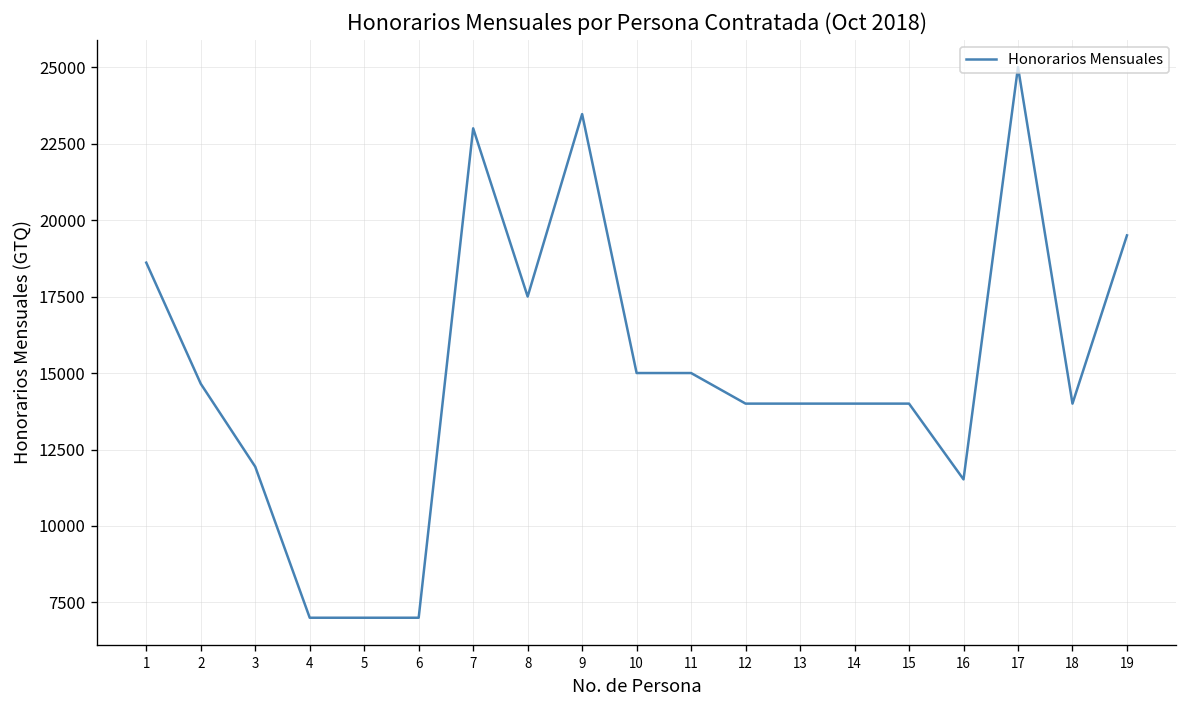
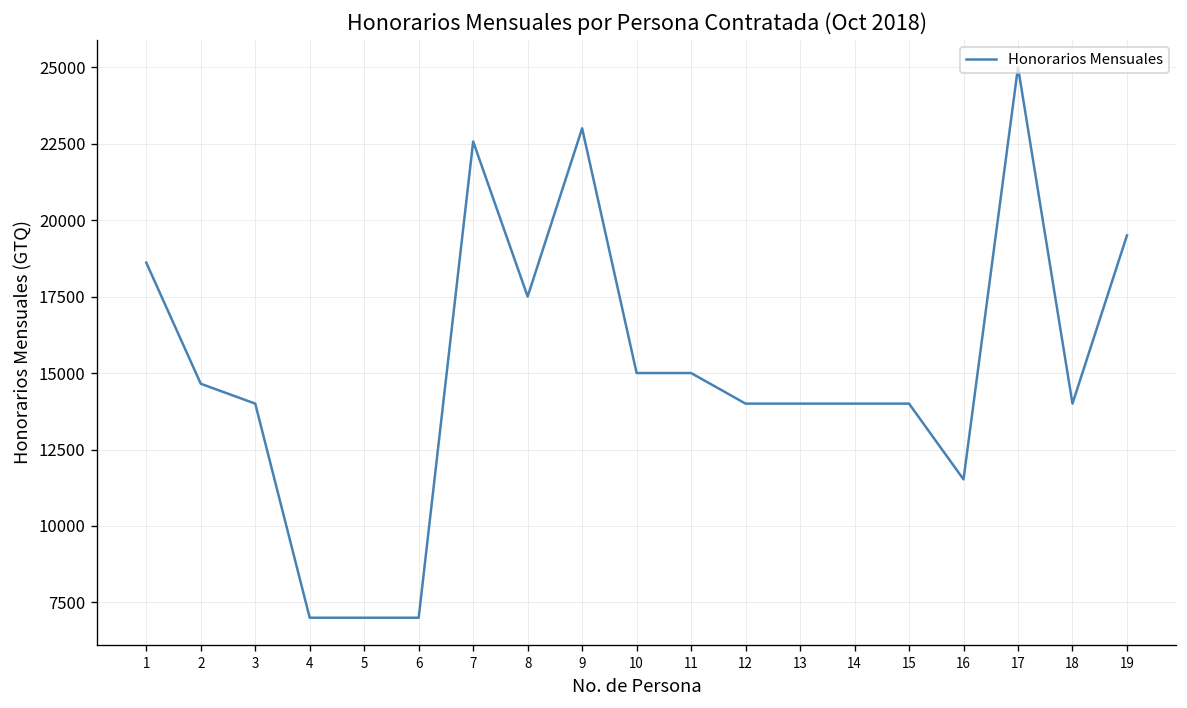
3: 11900 -> 14000
7: 23000 -> 22600
9: 23500 -> 23000
